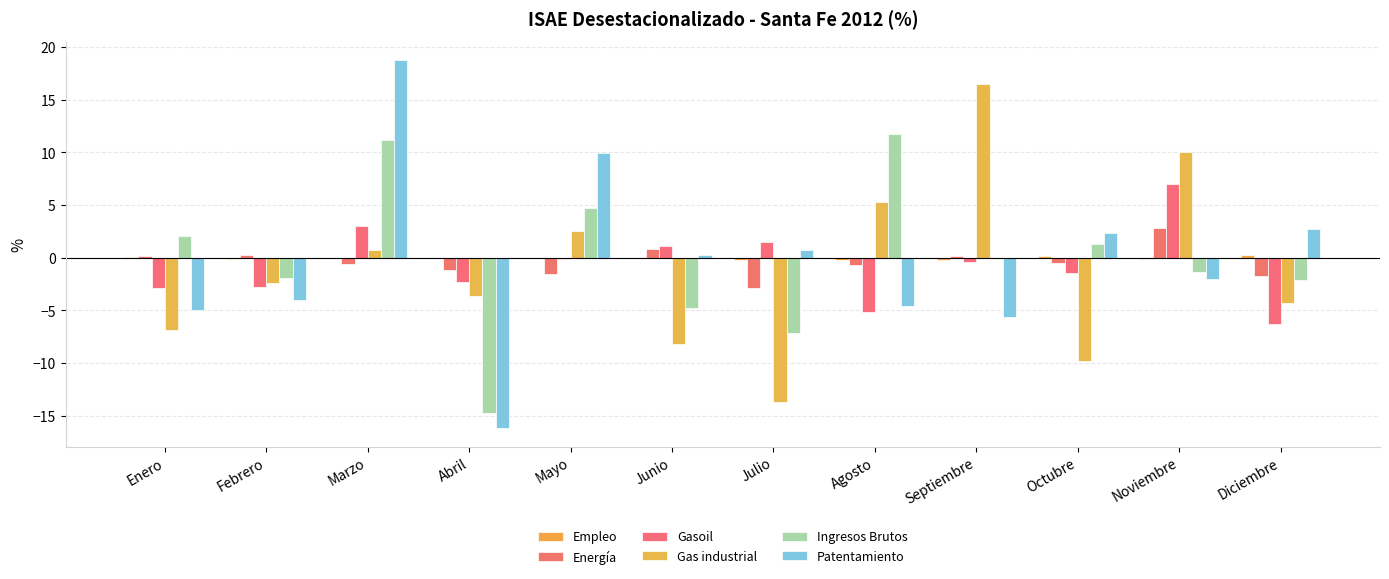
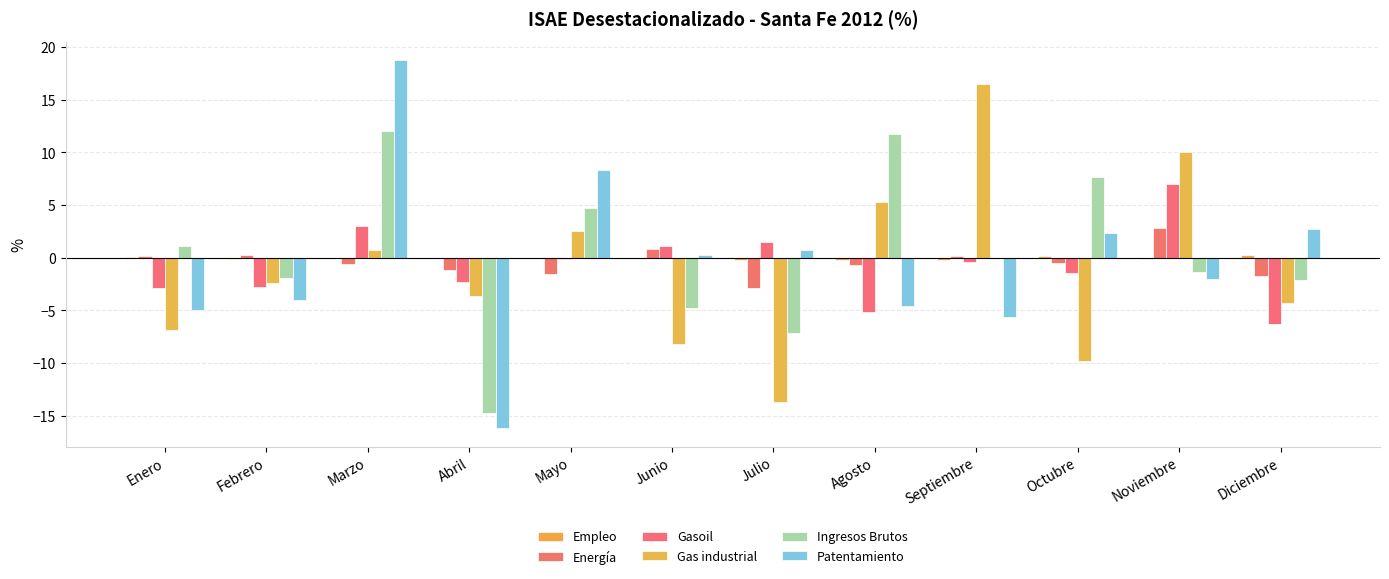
Ingresos Brutos, Enero: 2.1 -> 1.1
Ingresos Brutos, Marzo: 11.2 -> 12.0
Patentamiento, Mayo: 10.0 -> 8.4
Ingresos Brutos, Octubre: 1.3 -> 7.6
